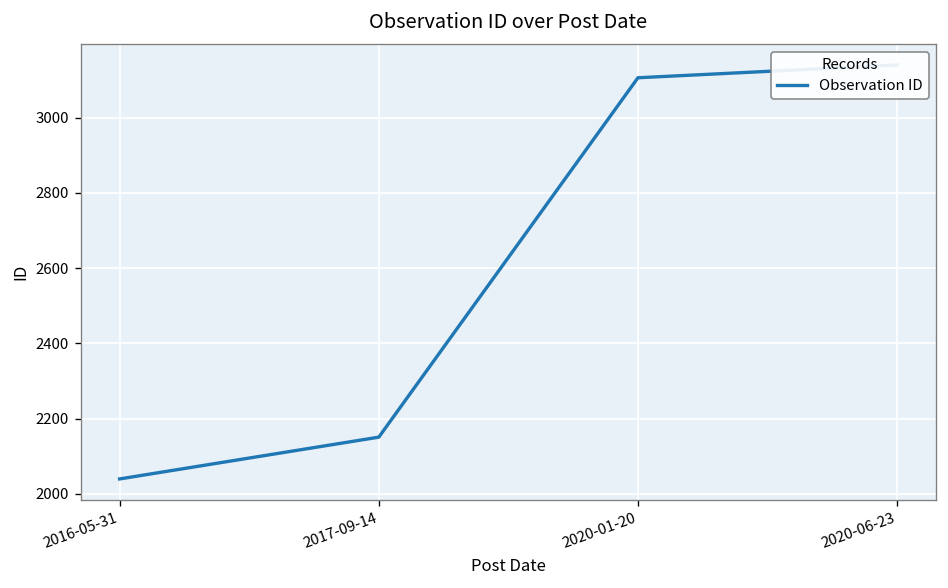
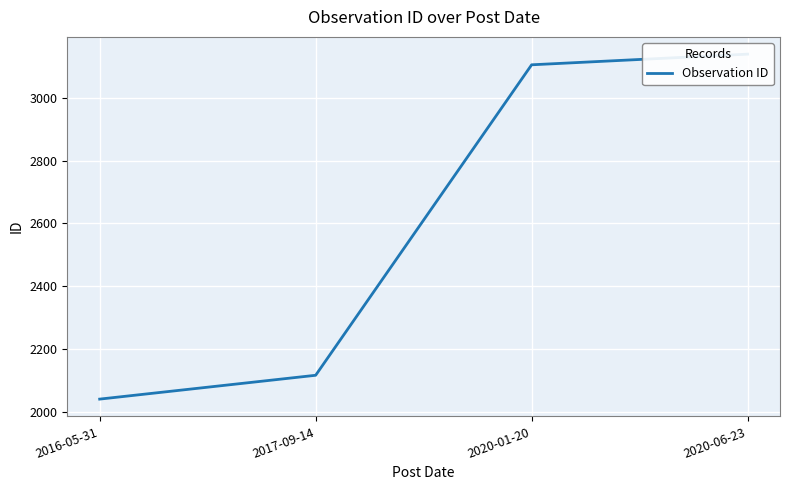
2017-09-14: 2150 -> 2120
